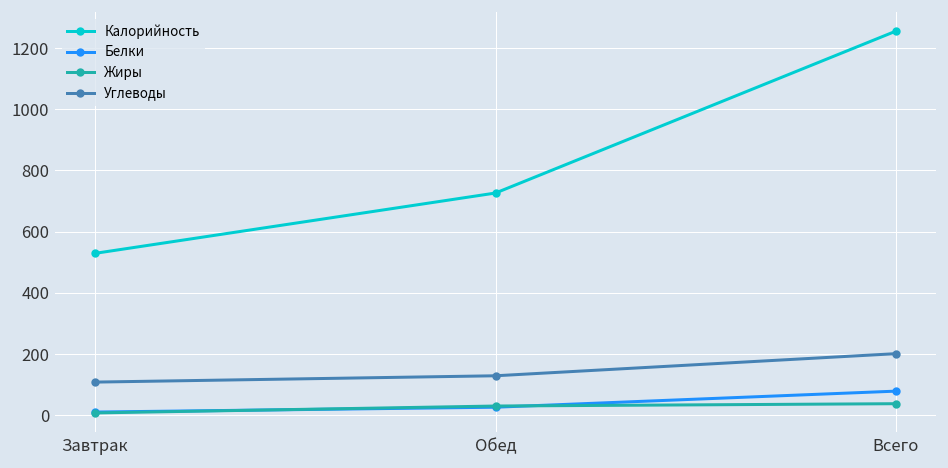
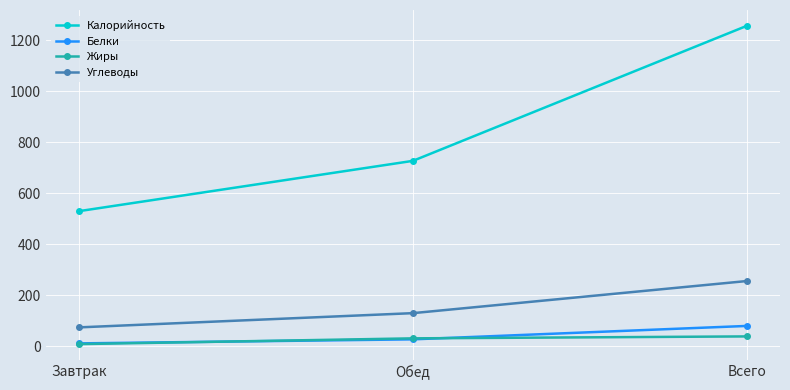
Углеводы, Завтрак: 110 -> 70
Углеводы, Всего: 200 -> 250
